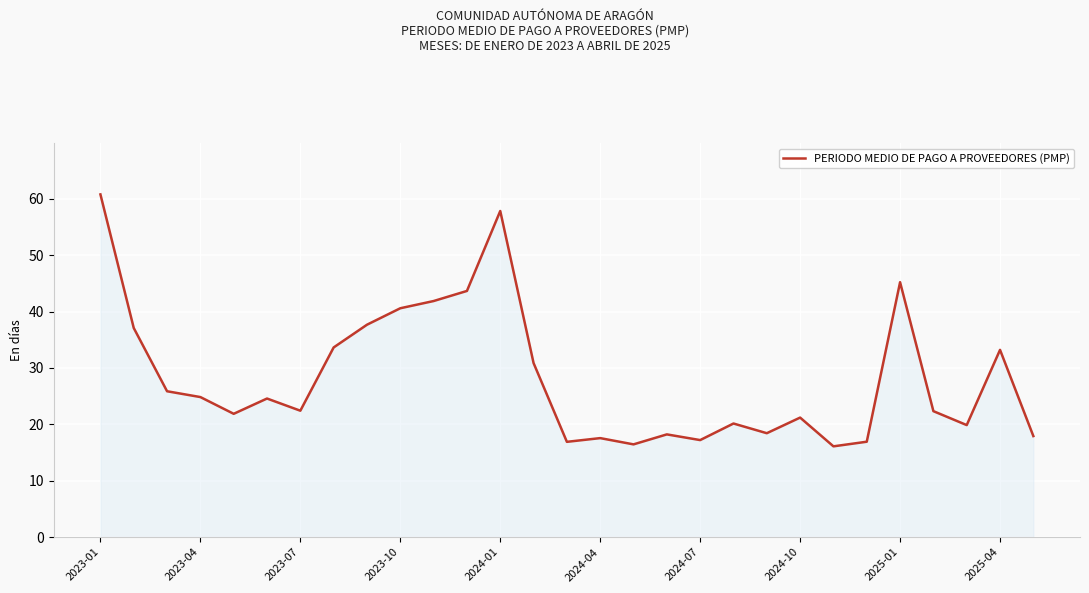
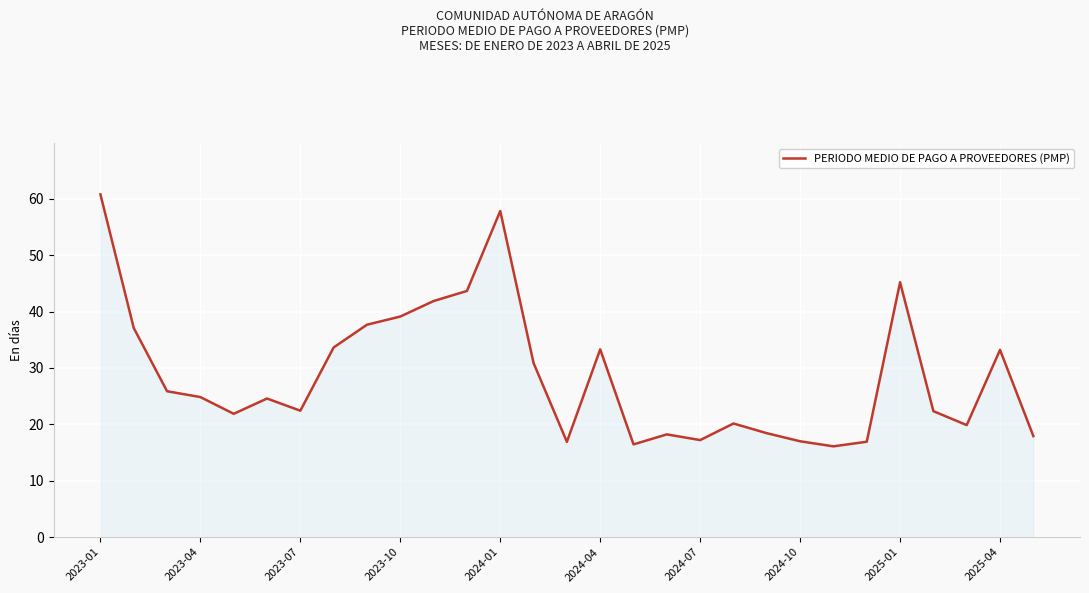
2023-10: 41 -> 39
2024-04: 18 -> 33
2024-10: 21 -> 17
